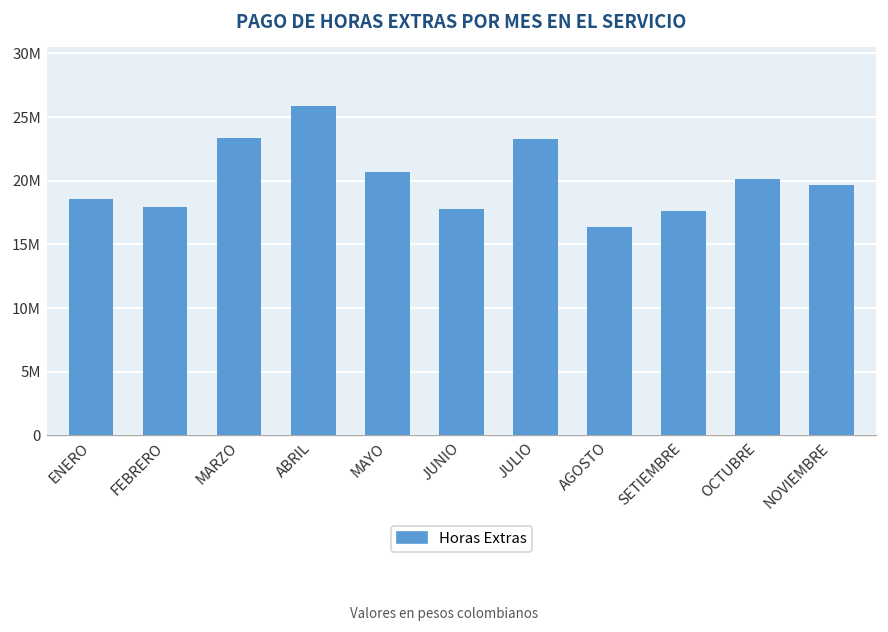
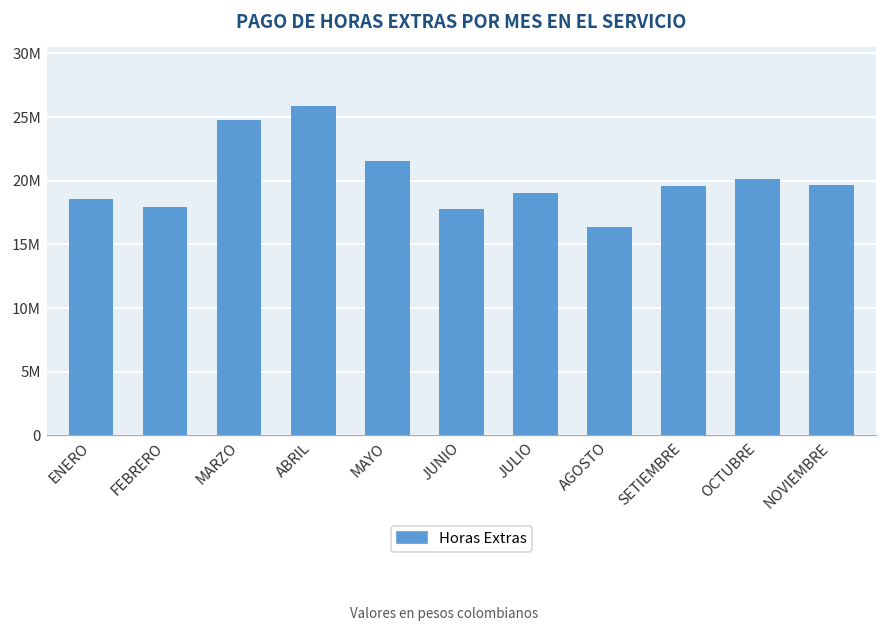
MARZO: 23300000 -> 24800000
MAYO: 20600000 -> 21600000
JULIO: 23300000 -> 19000000
SETIEMBRE: 17600000 -> 19500000
